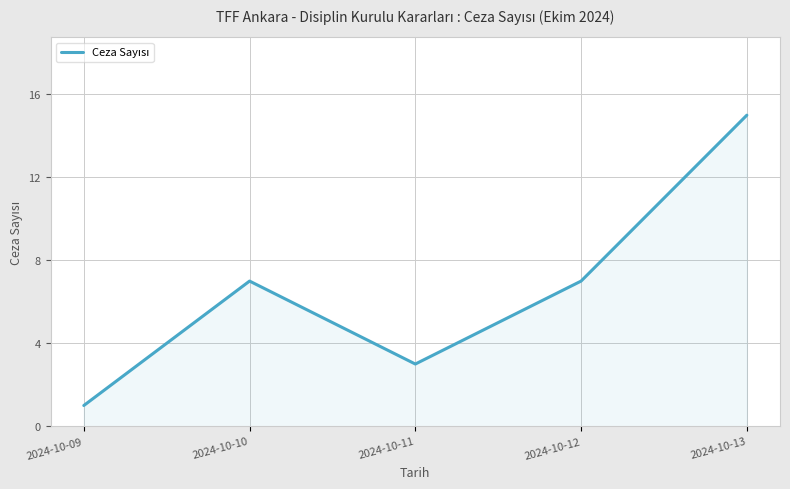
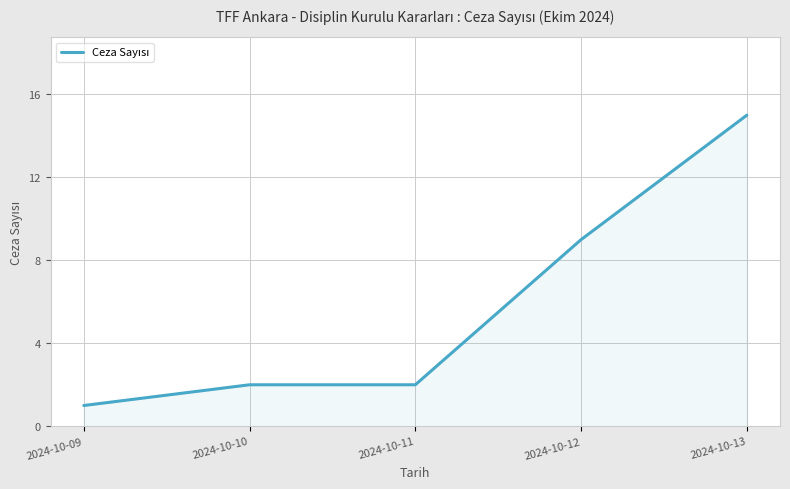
2024-10-10: 7 -> 2
2024-10-11: 3 -> 2
2024-10-12: 7 -> 9
